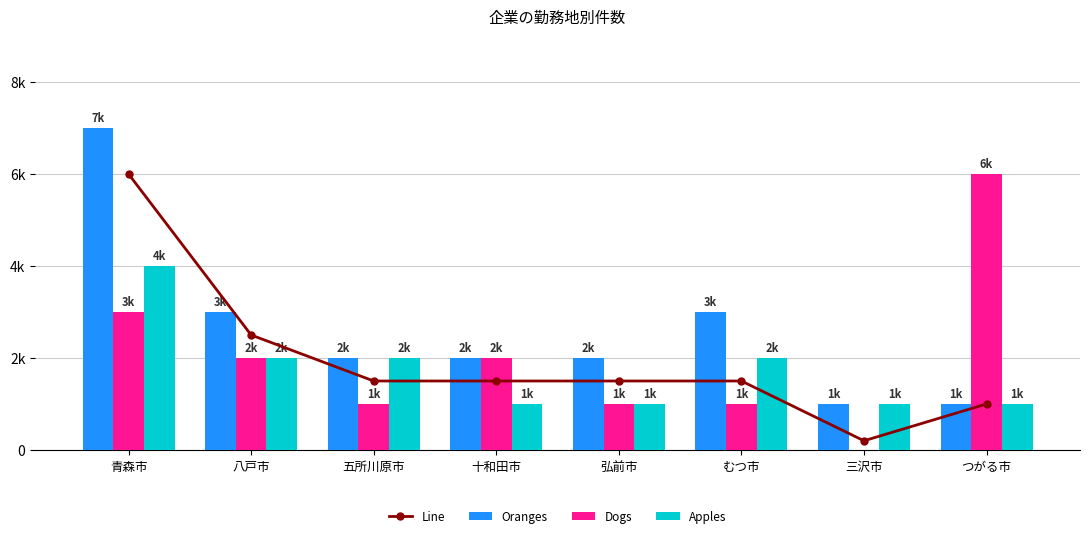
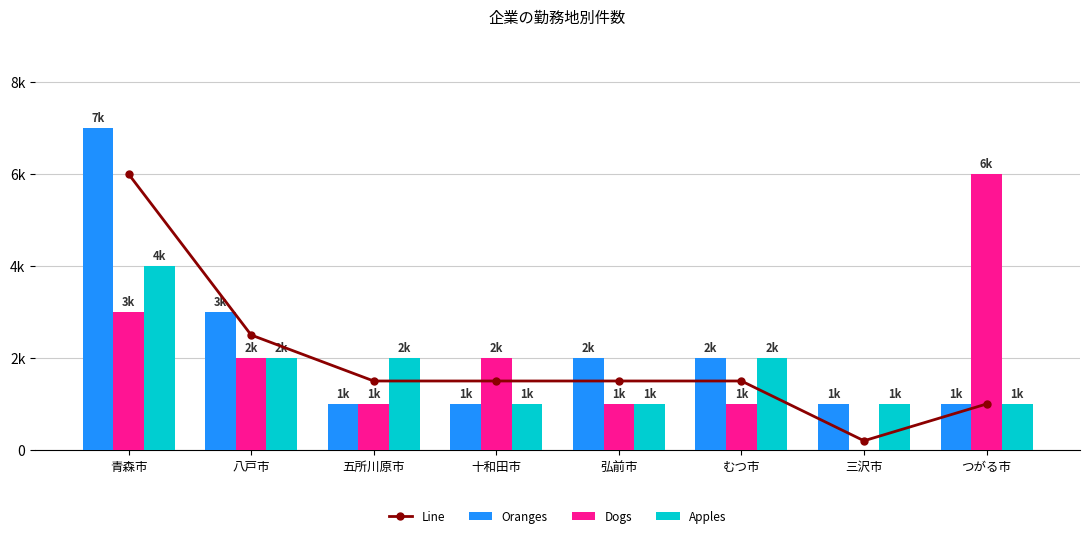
Oranges, 五所川原市: 2k -> 1k
Oranges, 十和田市: 2k -> 1k
Oranges, むつ市: 3k -> 2k
